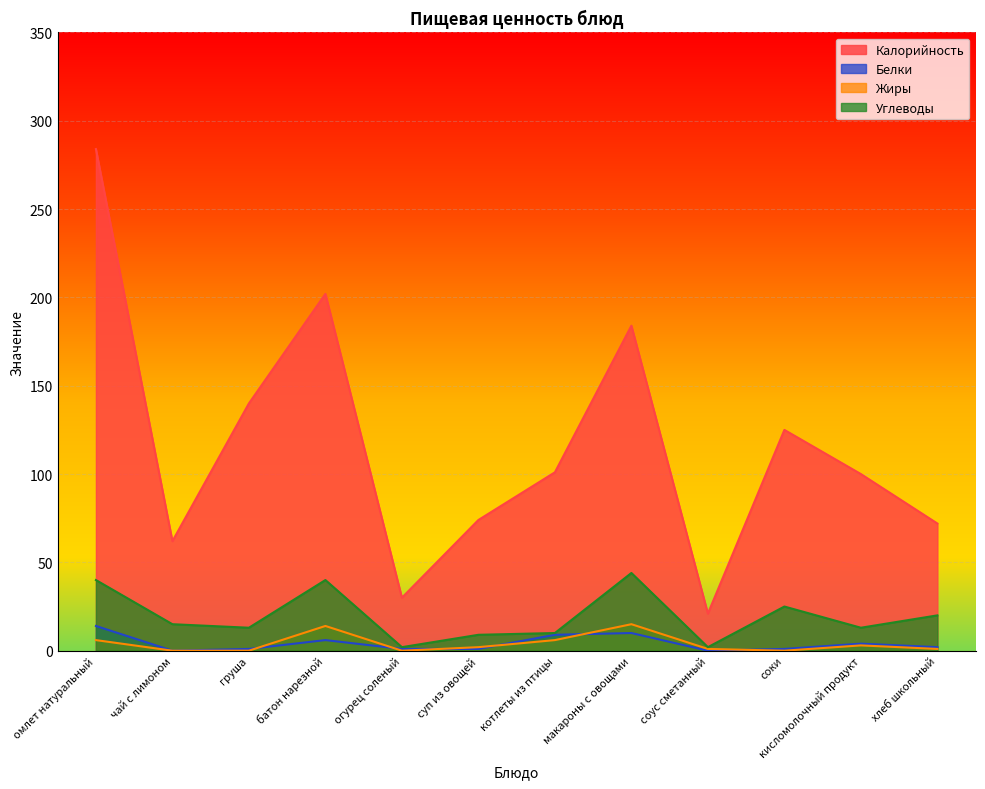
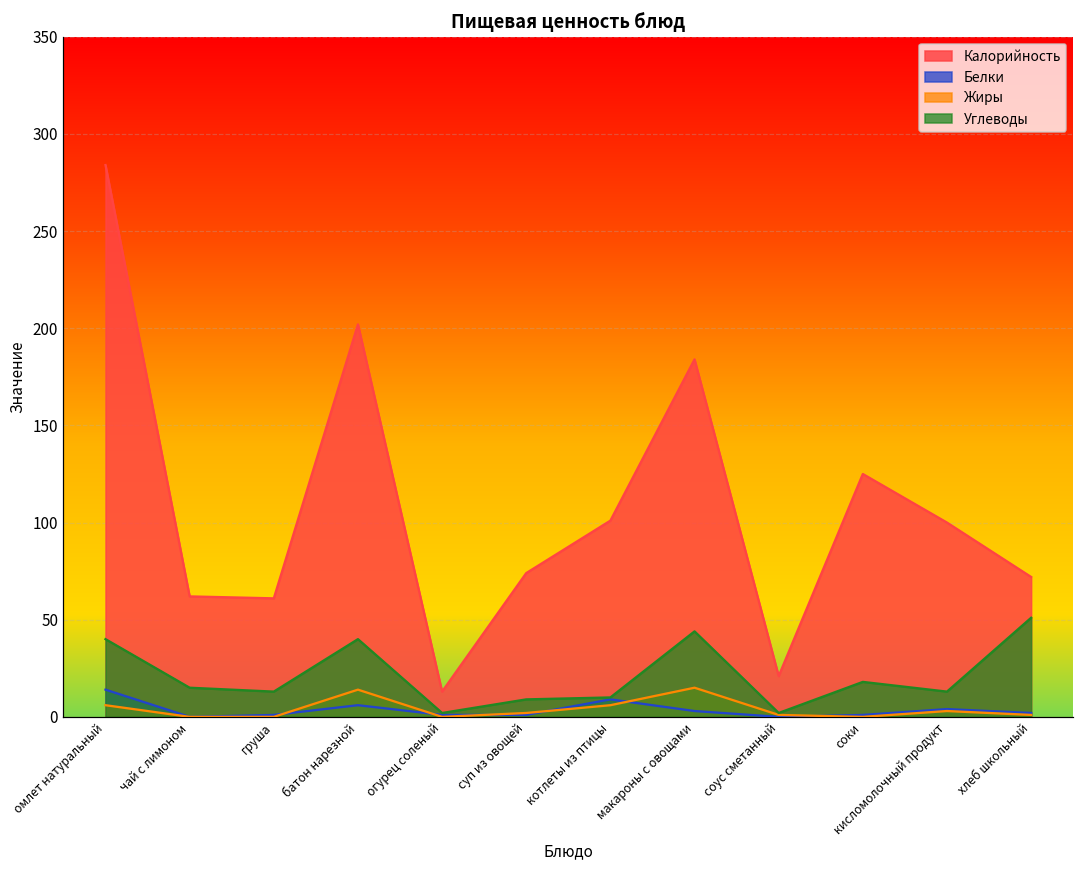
Калорийность, груша: 140 -> 61
Калорийность, огурец соленый: 30 -> 13
Белки, макароны с овощами: 10 -> 3
Углеводы, соки: 25 -> 18
Углеводы, хлеб школьный: 20 -> 51
